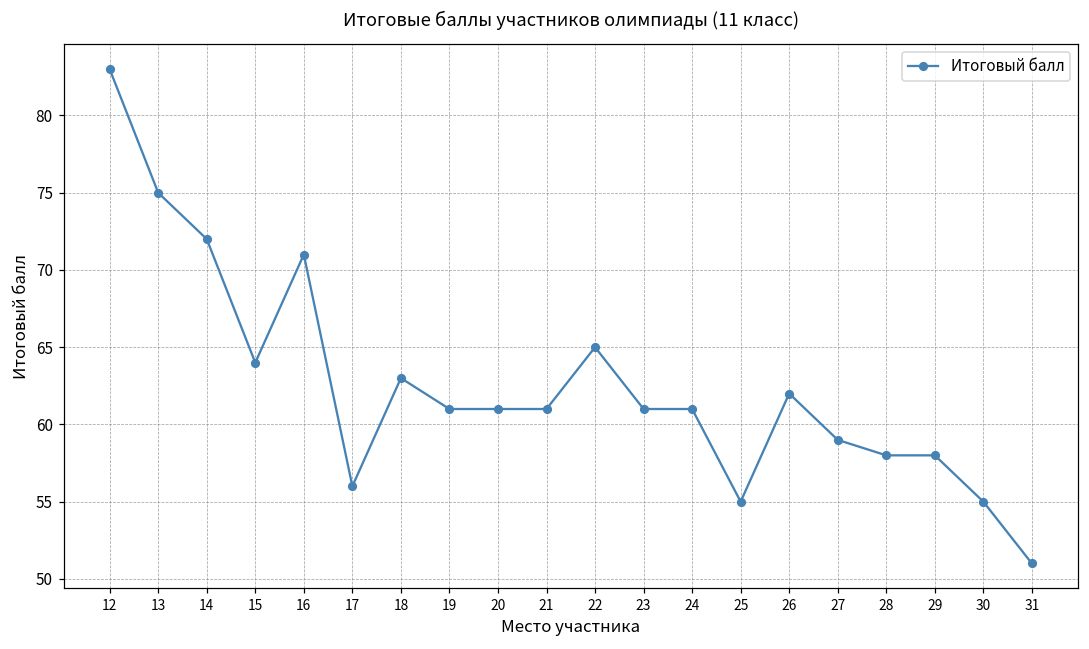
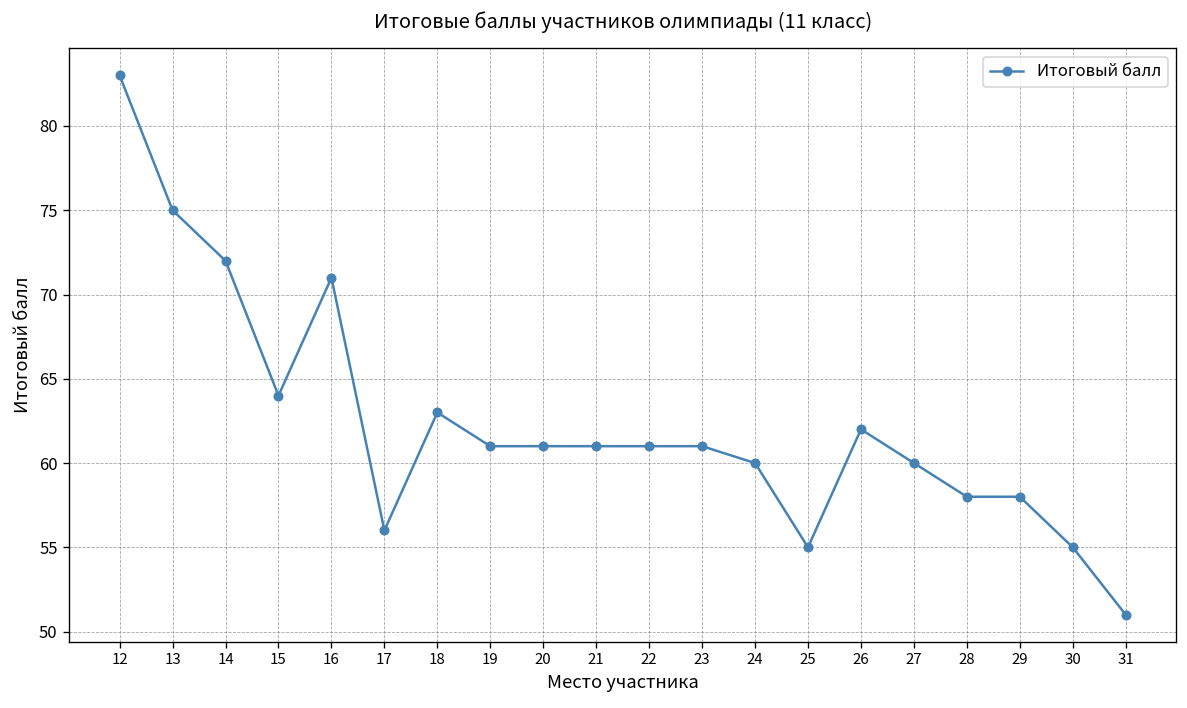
22: 65 -> 61
24: 61 -> 60
27: 59 -> 60
